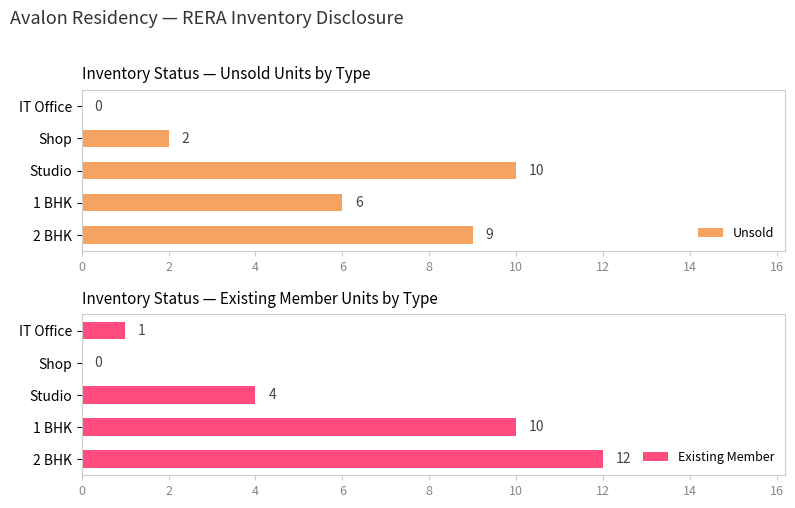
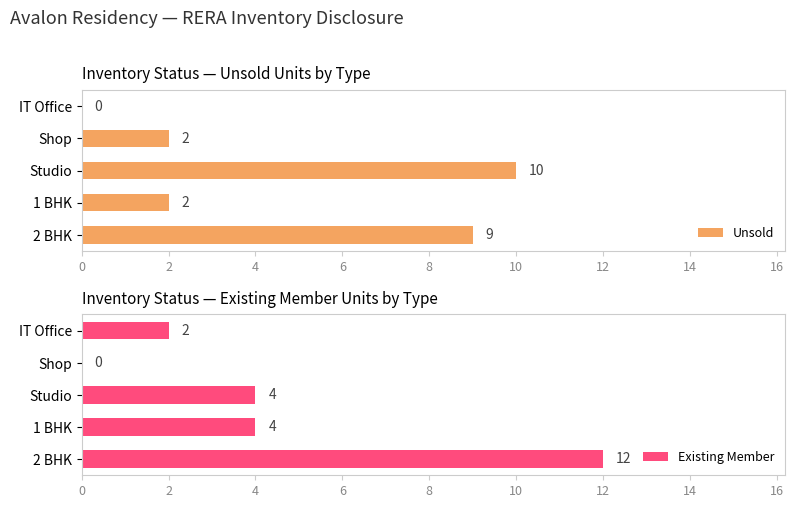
Inventory Status — Unsold Units by Type, 1 BHK: 6 -> 2
Inventory Status — Existing Member Units by Type, IT Office: 1 -> 2
Inventory Status — Existing Member Units by Type, 1 BHK: 10 -> 4
